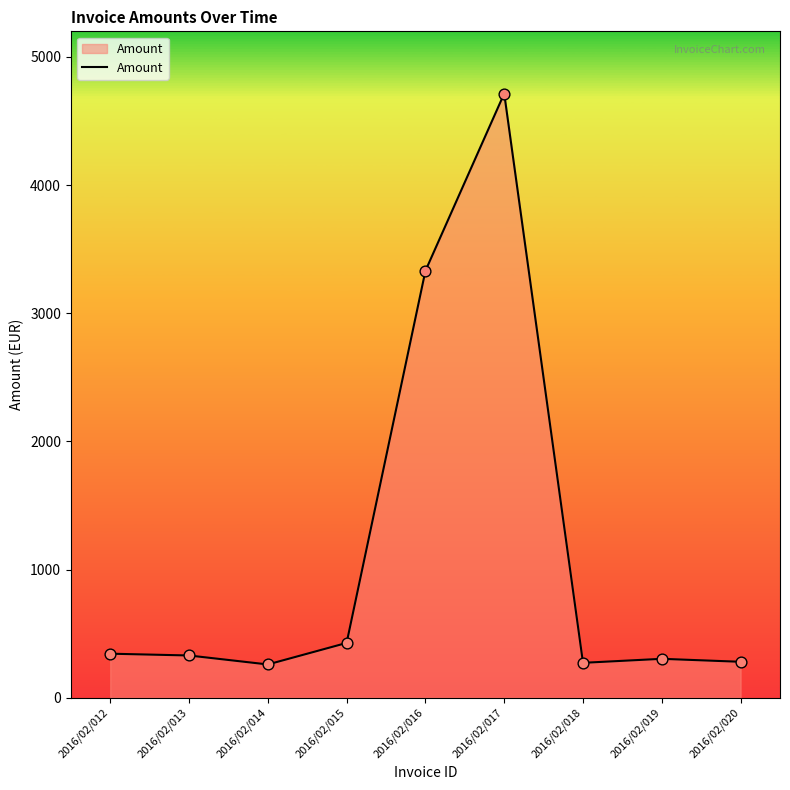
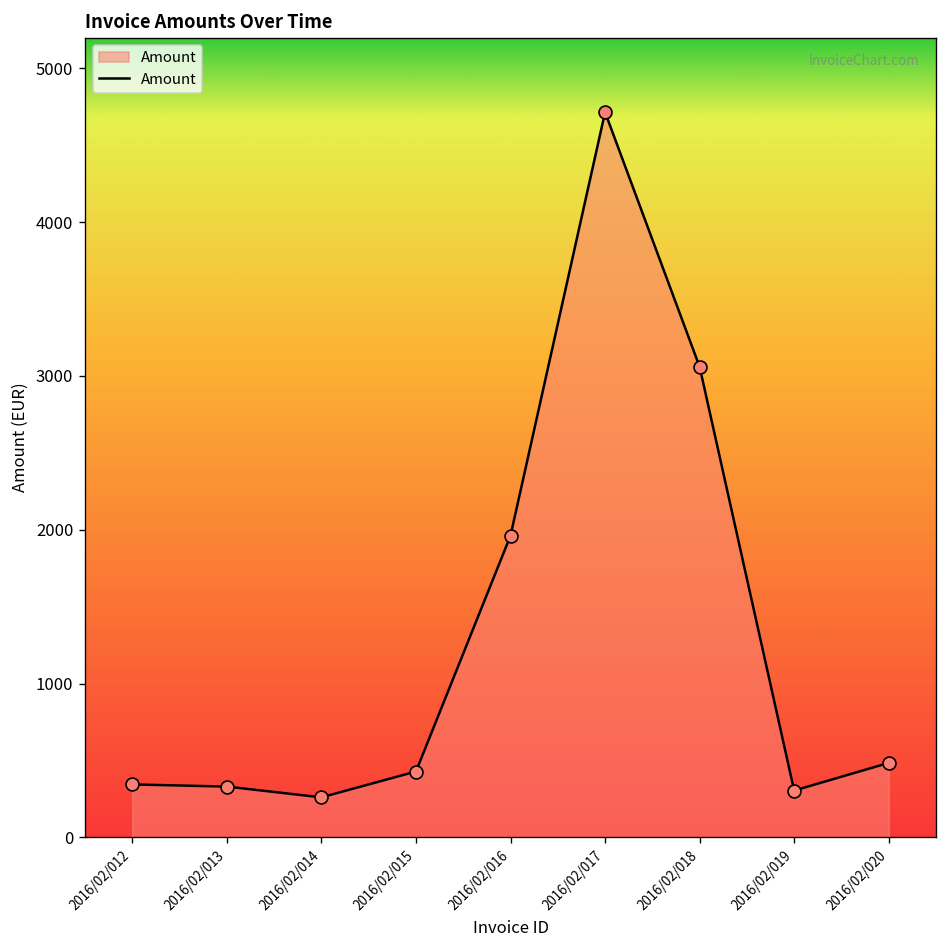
2016/02/016: 3330 -> 1960
2016/02/018: 270 -> 3060
2016/02/020: 280 -> 480
